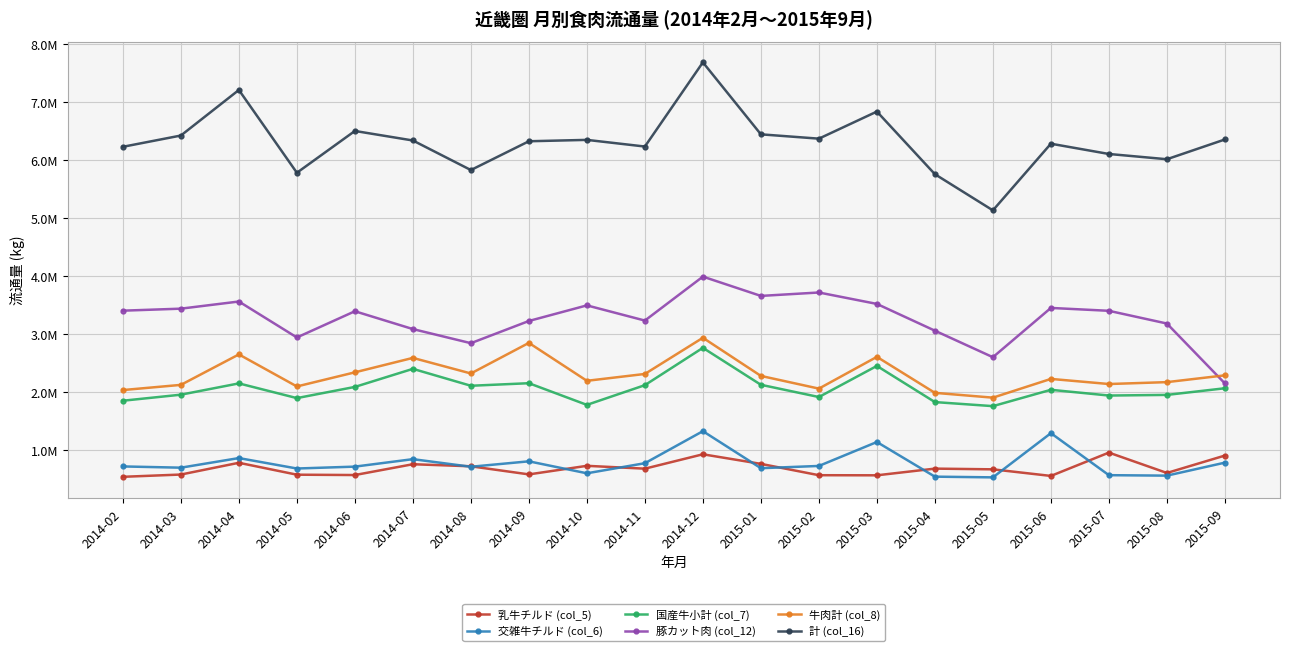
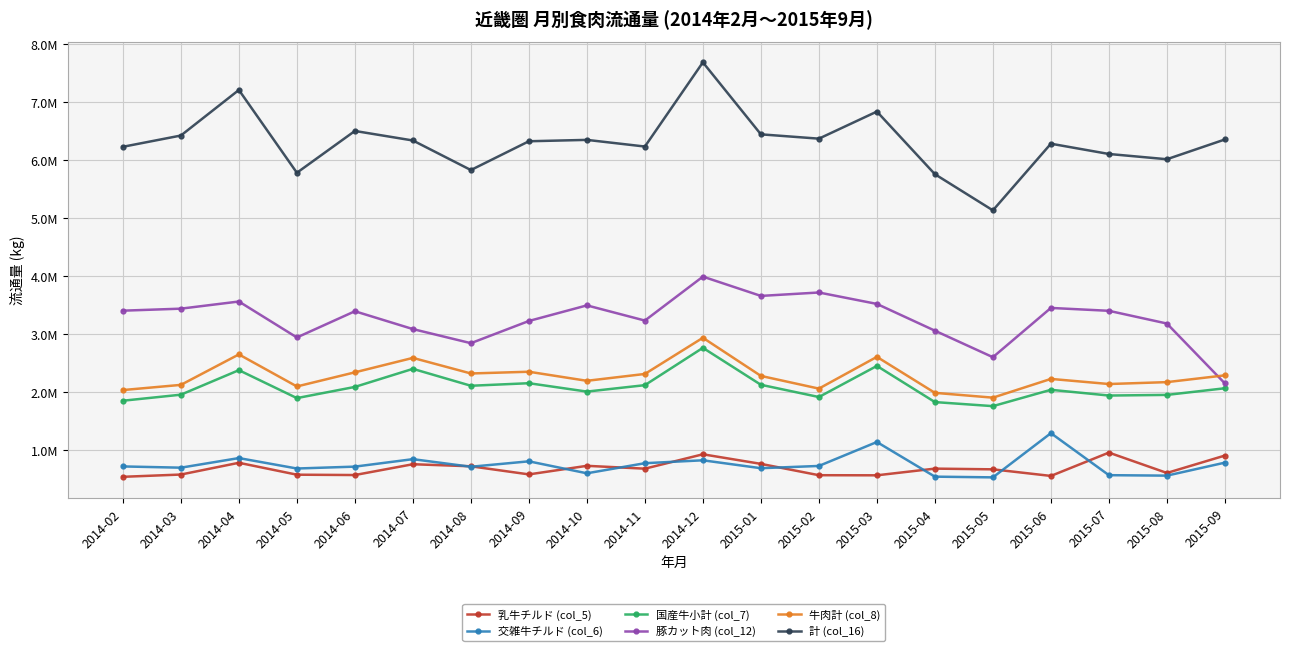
国産牛小計 (col_7), 2014-04: 2100000 -> 2400000
牛肉計 (col_8), 2014-09: 2800000 -> 2300000
国産牛小計 (col_7), 2014-10: 1800000 -> 2000000
交雑牛チルド (col_6), 2014-12: 1300000 -> 800000
